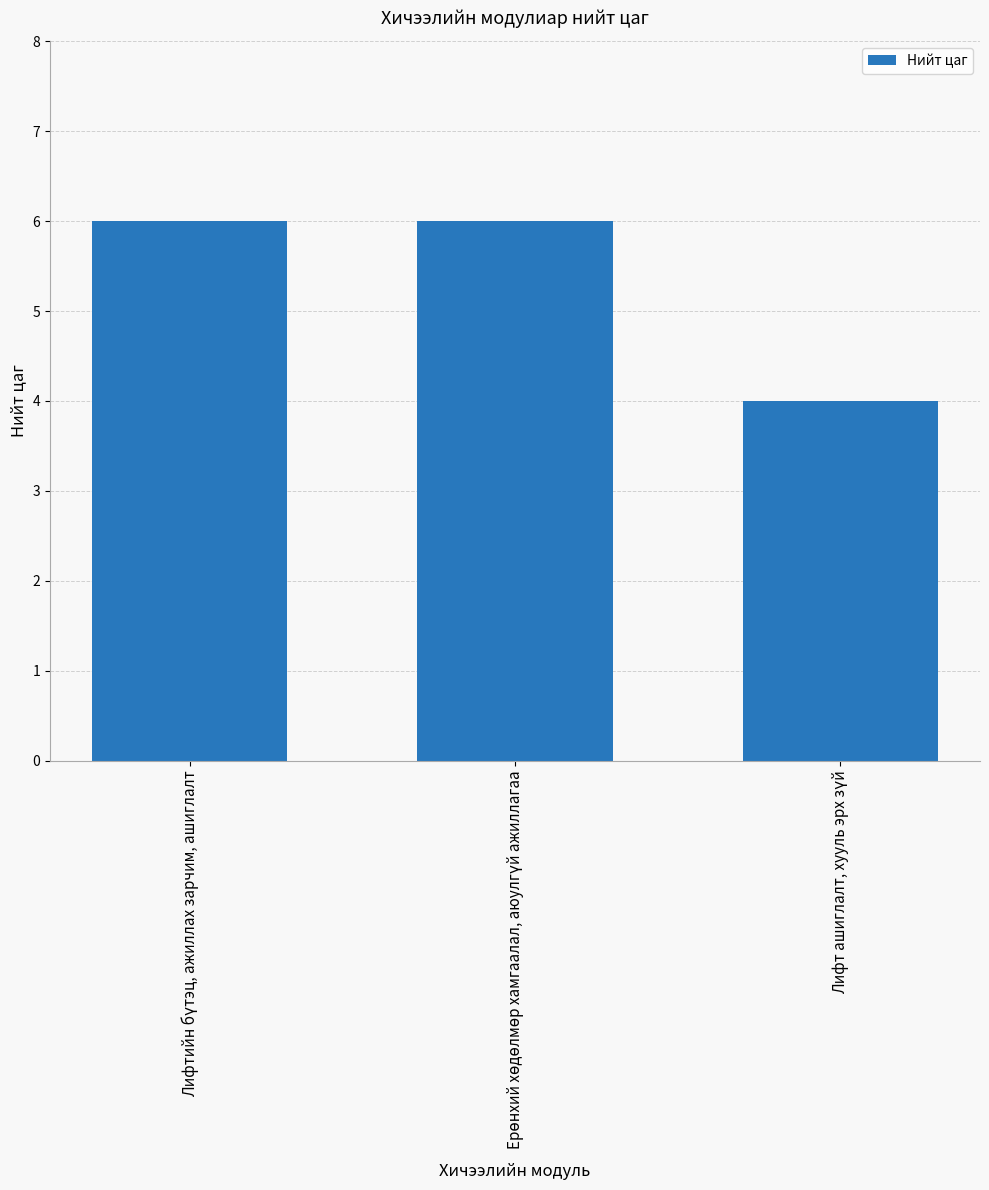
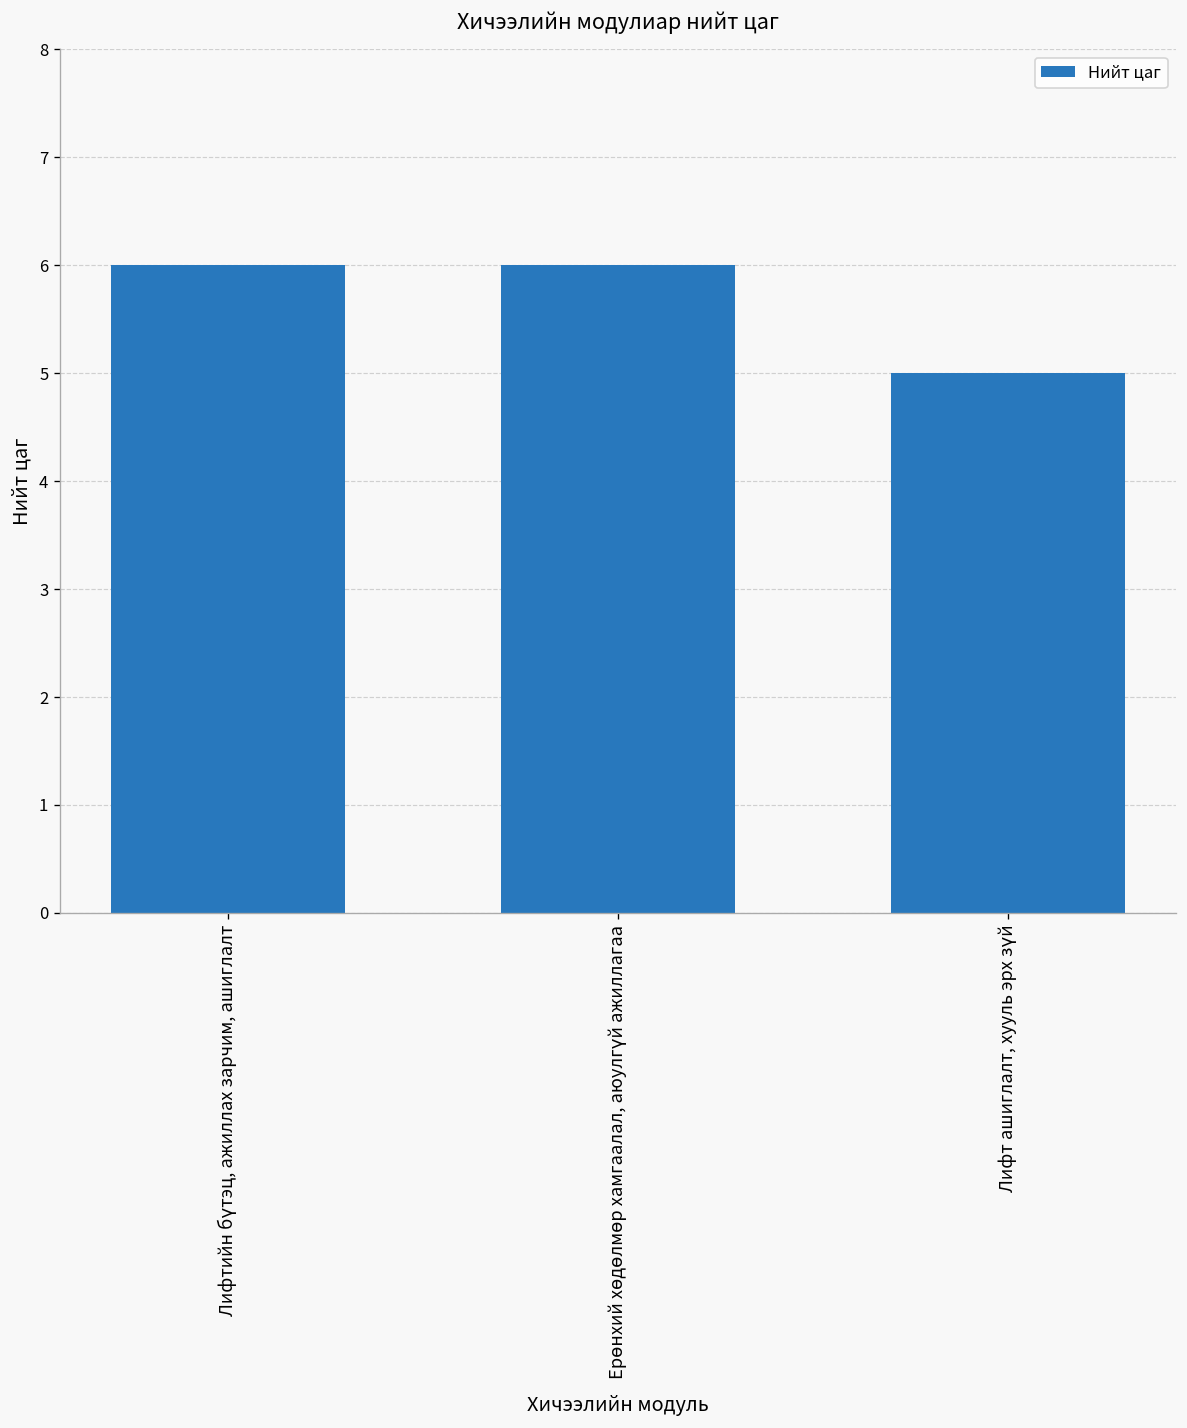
Лифт ашиглалт, хууль эрх зүй: 4 -> 5
